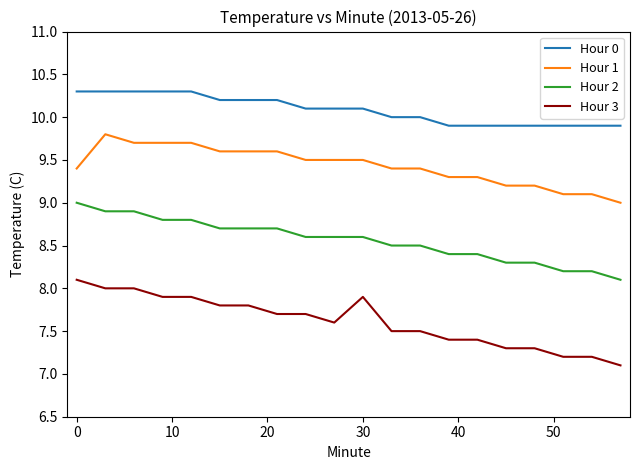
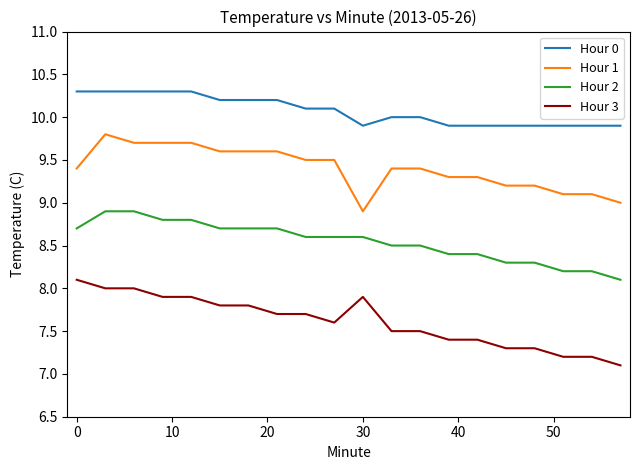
Hour 2, 0: 9.0 -> 8.7
Hour 0, 30: 10.1 -> 9.9
Hour 1, 30: 9.5 -> 8.9
